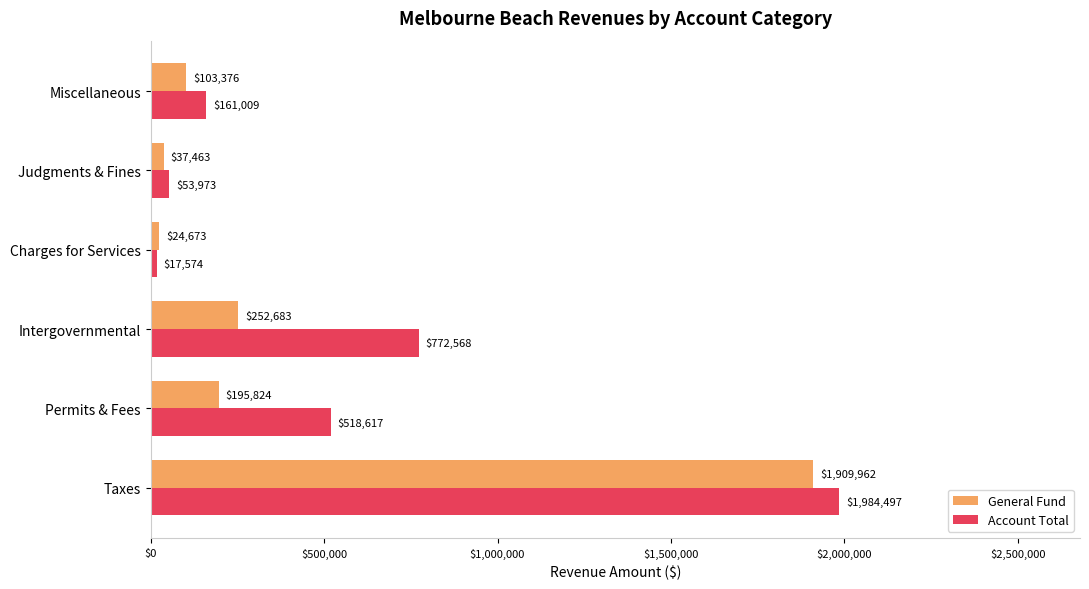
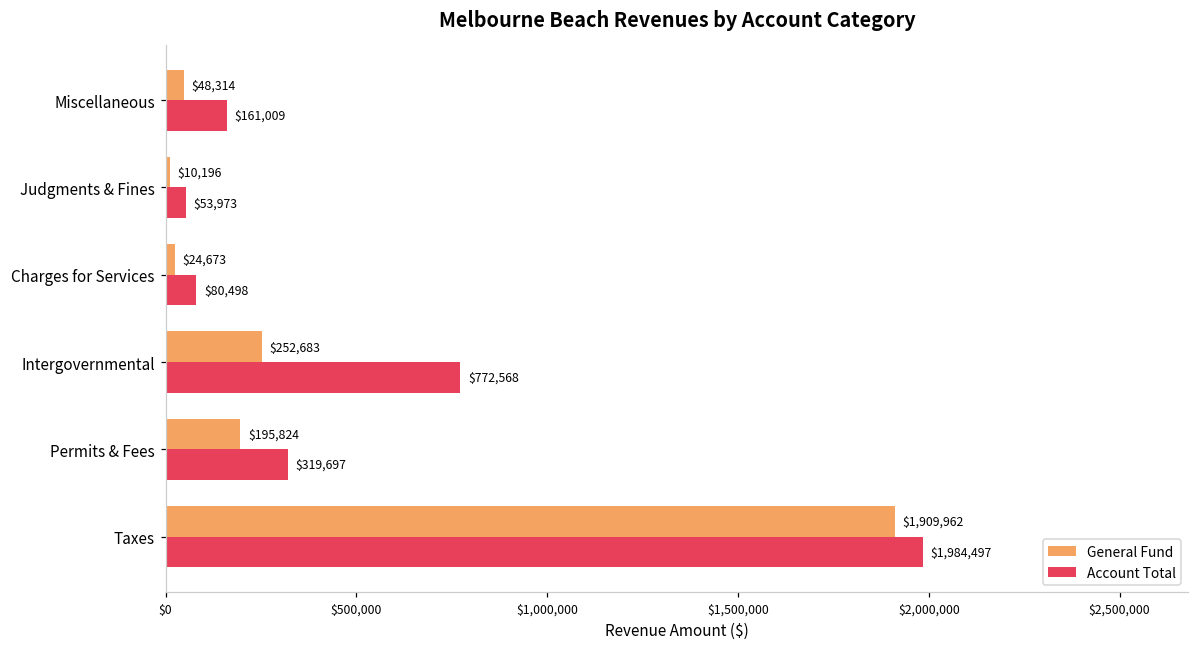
General Fund, Miscellaneous: $103,376 -> $48,314
General Fund, Judgments & Fines: $37,463 -> $10,196
Account Total, Charges for Services: $17,574 -> $80,498
Account Total, Permits & Fees: $518,617 -> $319,697
